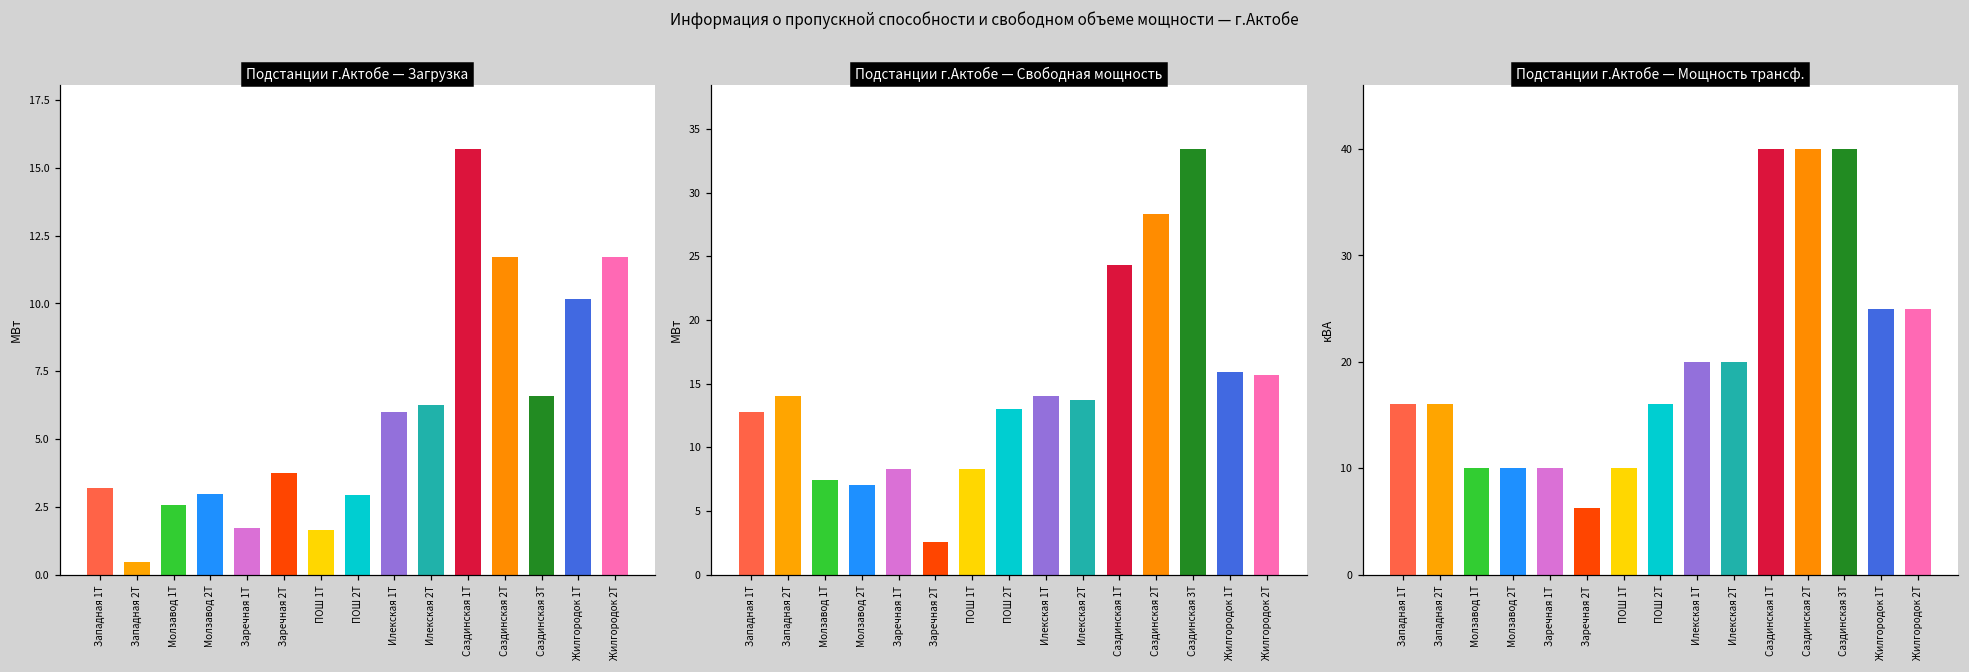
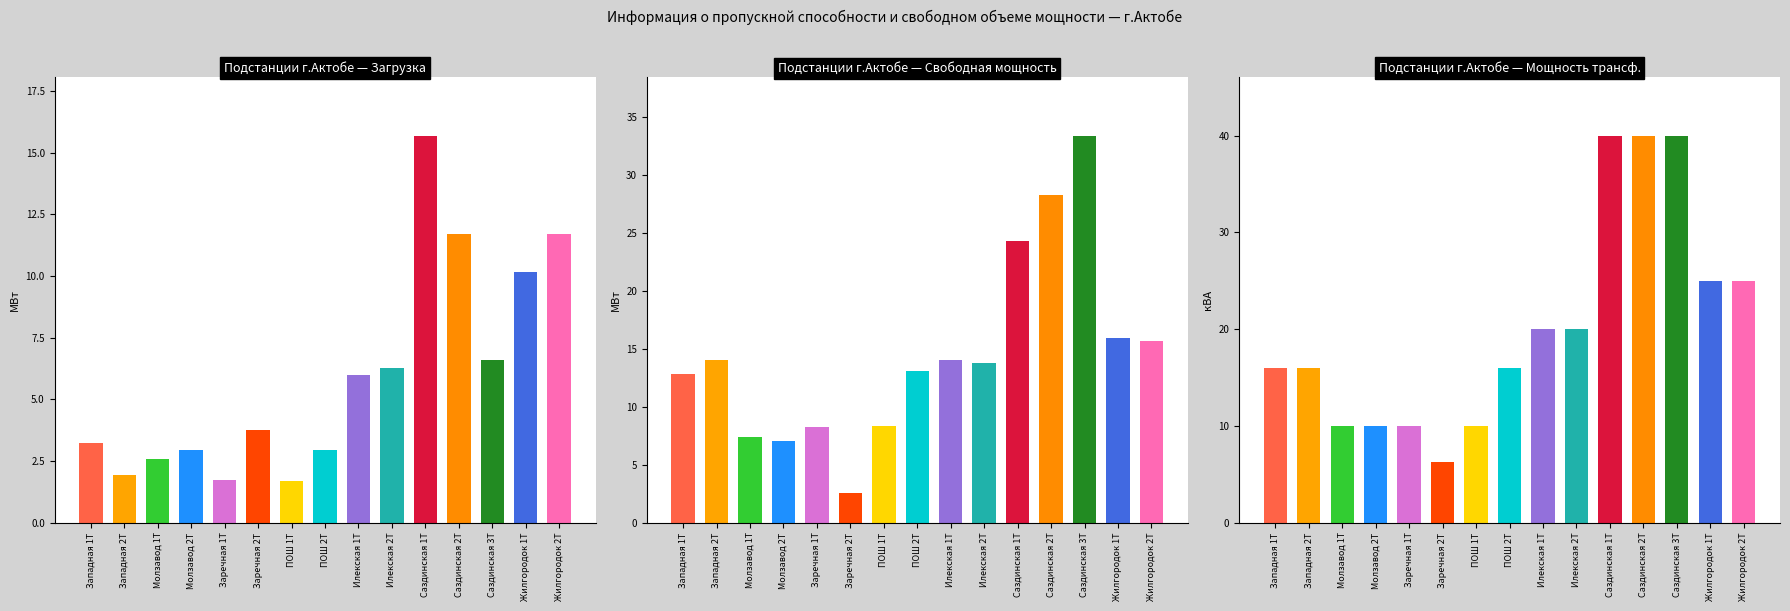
Подстанции г.Актобе — Загрузка, Западная 2Т: 0.5 -> 1.9
